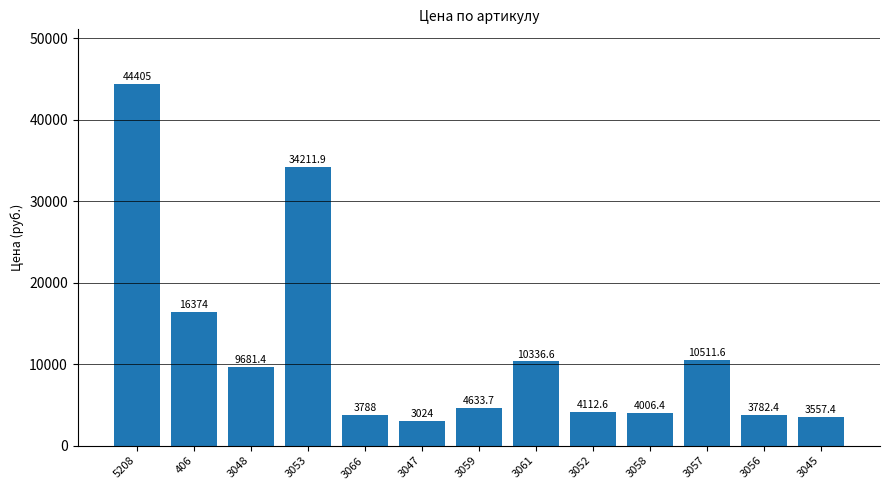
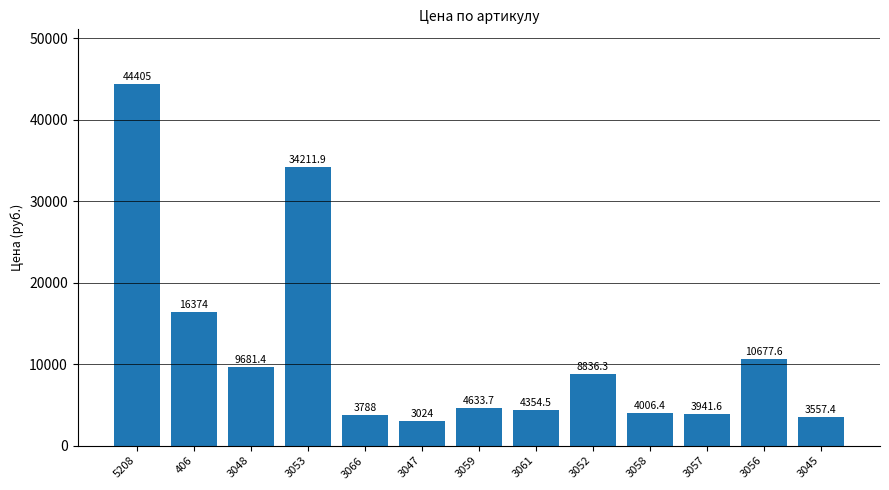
3061: 10336.6 -> 4354.5
3052: 4112.6 -> 8836.3
3057: 10511.6 -> 3941.6
3056: 3782.4 -> 10677.6
